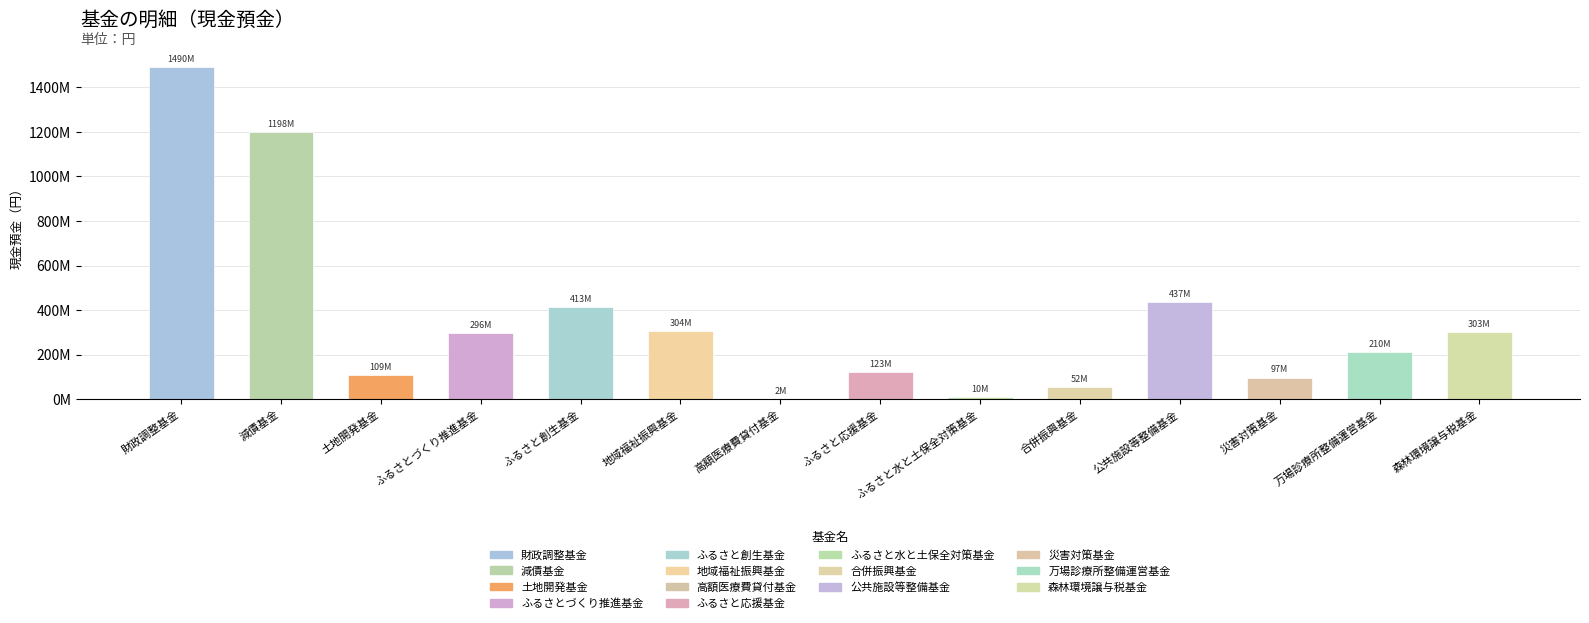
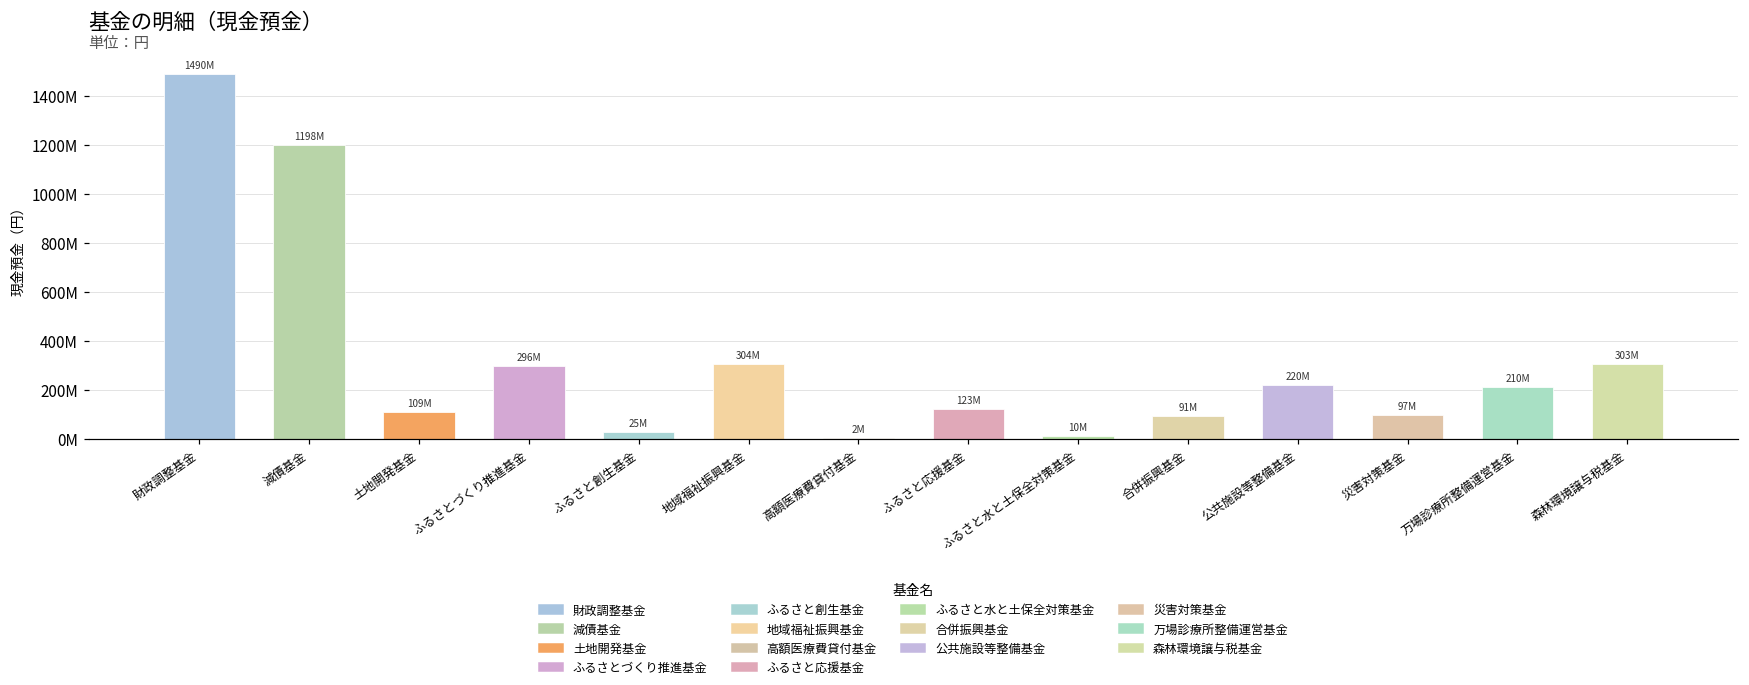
ふるさと創生基金: 413M -> 25M
合併振興基金: 52M -> 91M
公共施設等整備基金: 437M -> 220M
